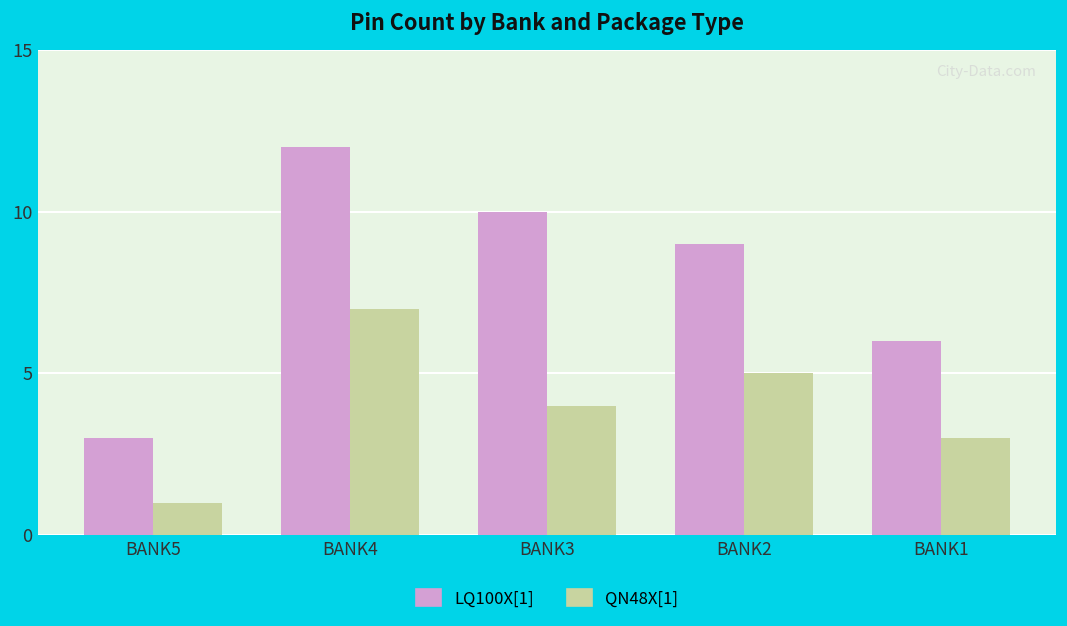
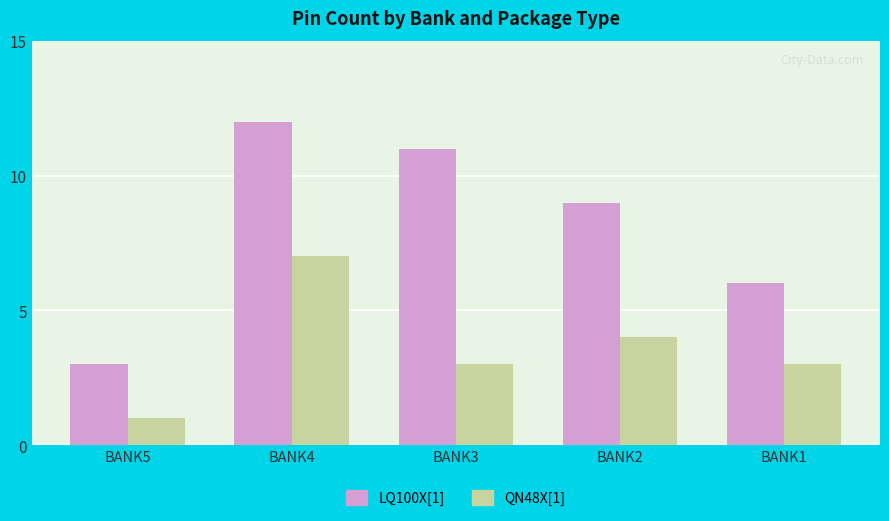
LQ100X[1], BANK3: 10 -> 11
QN48X[1], BANK3: 4 -> 3
QN48X[1], BANK2: 5 -> 4
